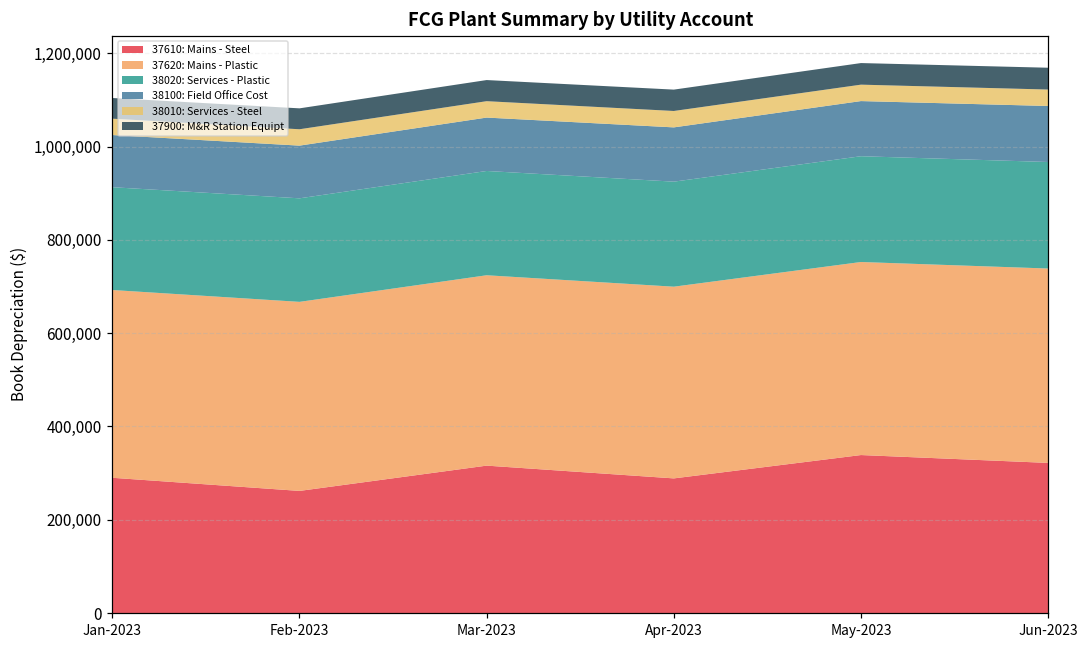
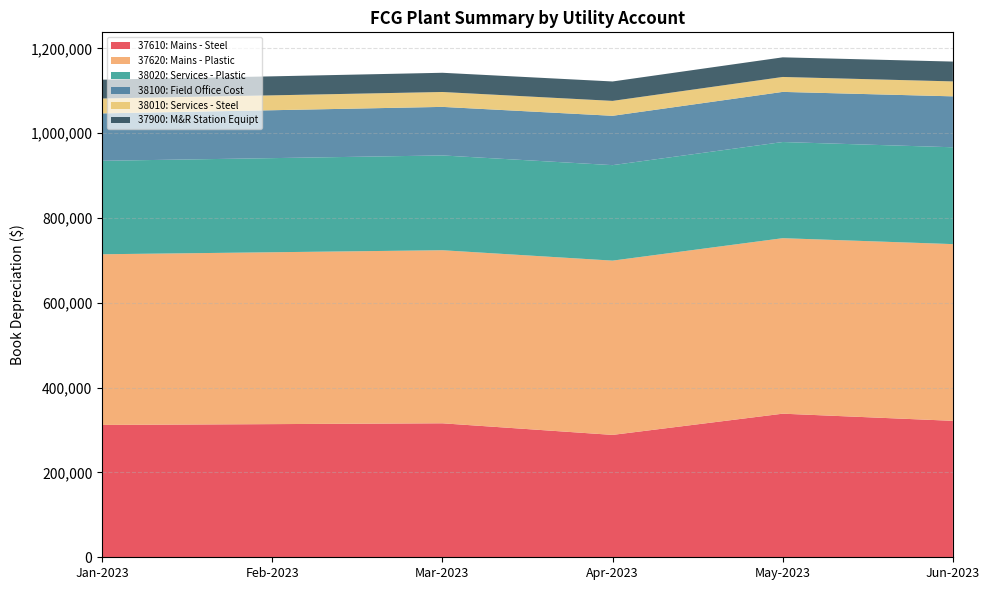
37610: Mains - Steel, Jan-2023: 290,000 -> 310,000
37610: Mains - Steel, Feb-2023: 260,000 -> 310,000
